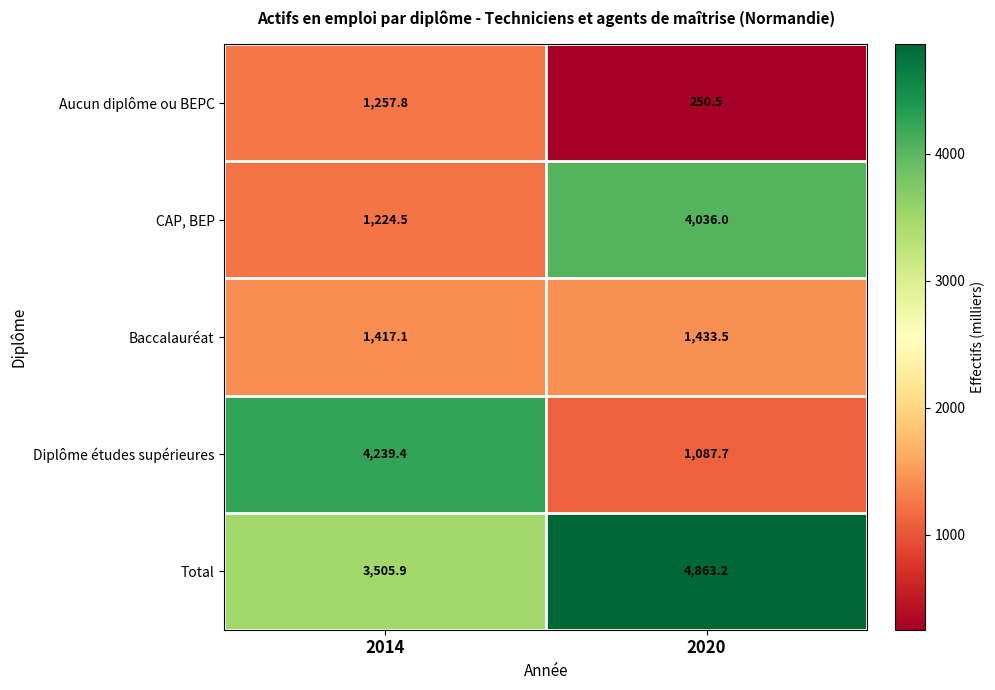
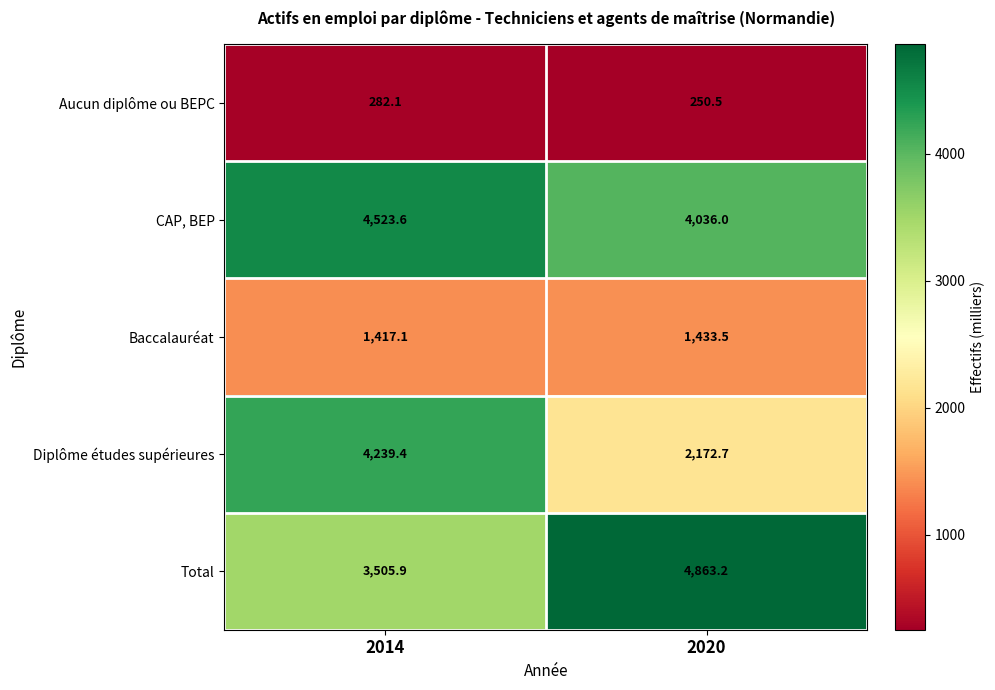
Aucun diplôme ou BEPC, 2014: 1,257.8 -> 282.1
CAP, BEP, 2014: 1,224.5 -> 4,523.6
Diplôme études supérieures, 2020: 1,087.7 -> 2,172.7
